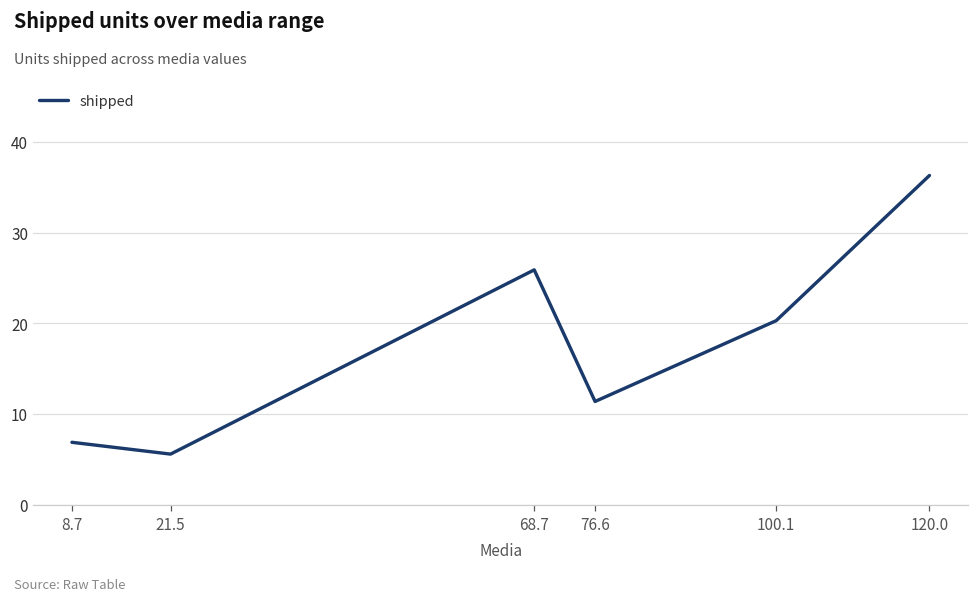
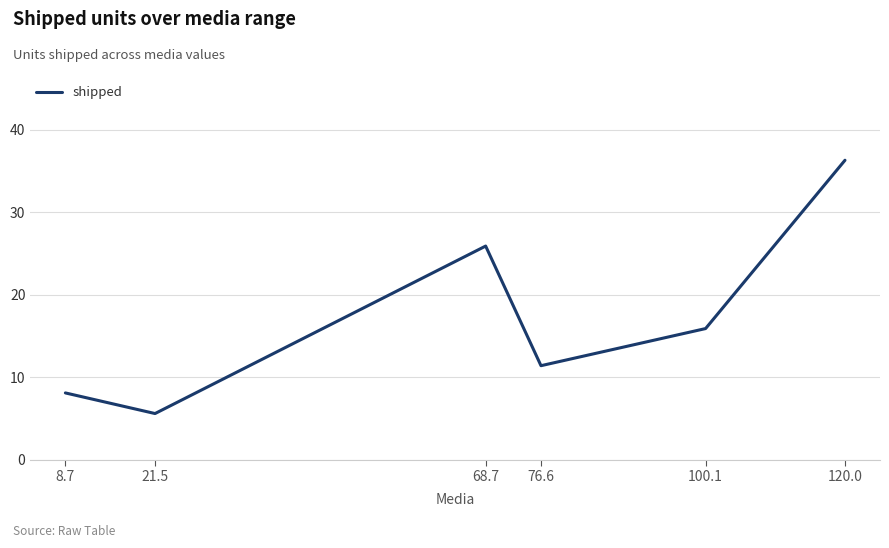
8.7: 7 -> 8
100.1: 20 -> 16
